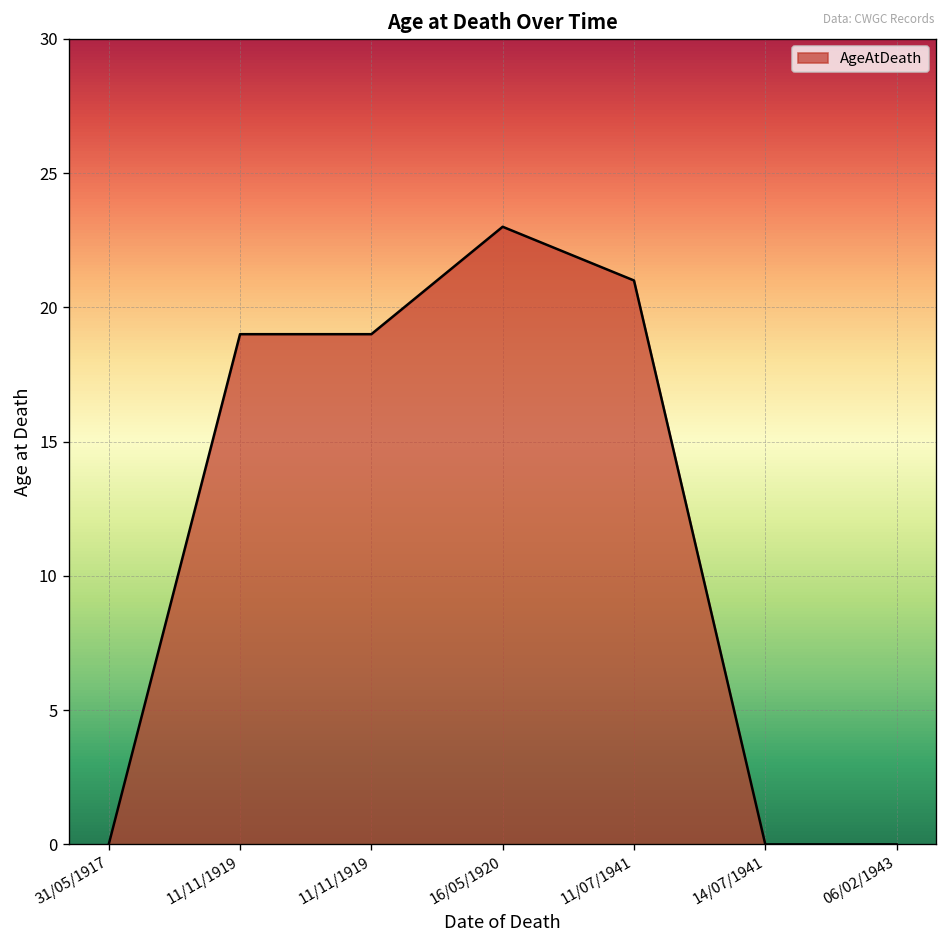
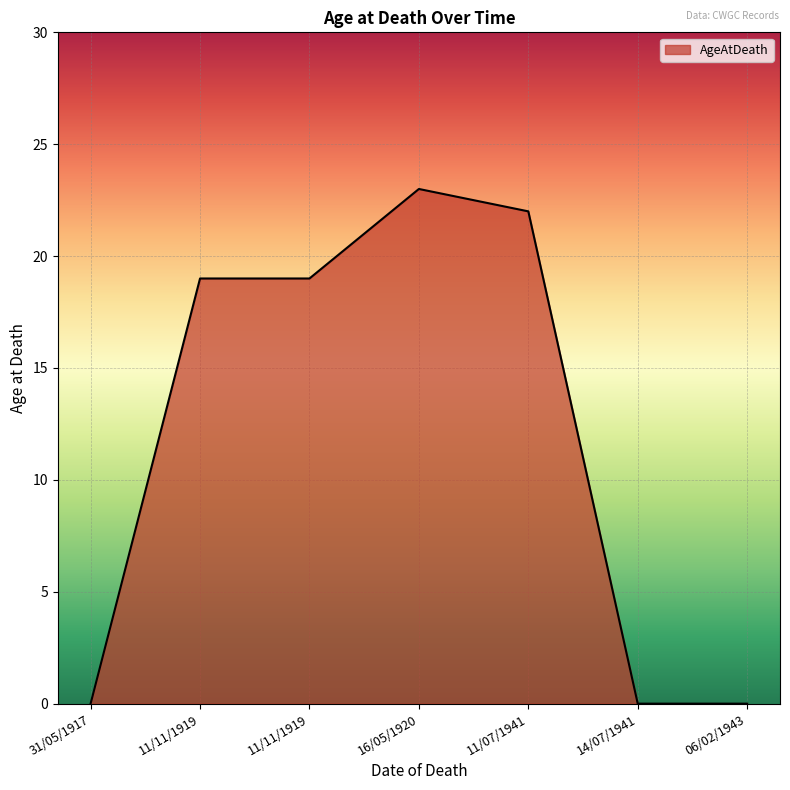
11/07/1941: 21 -> 22
